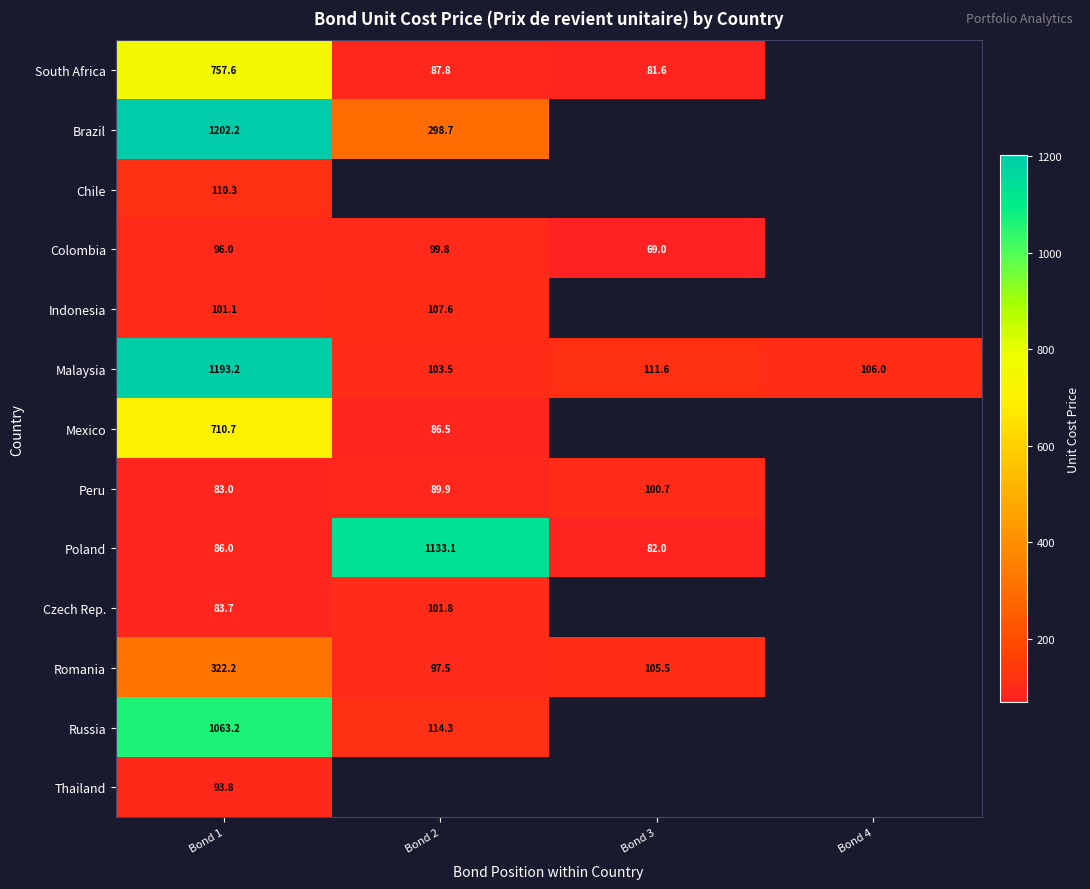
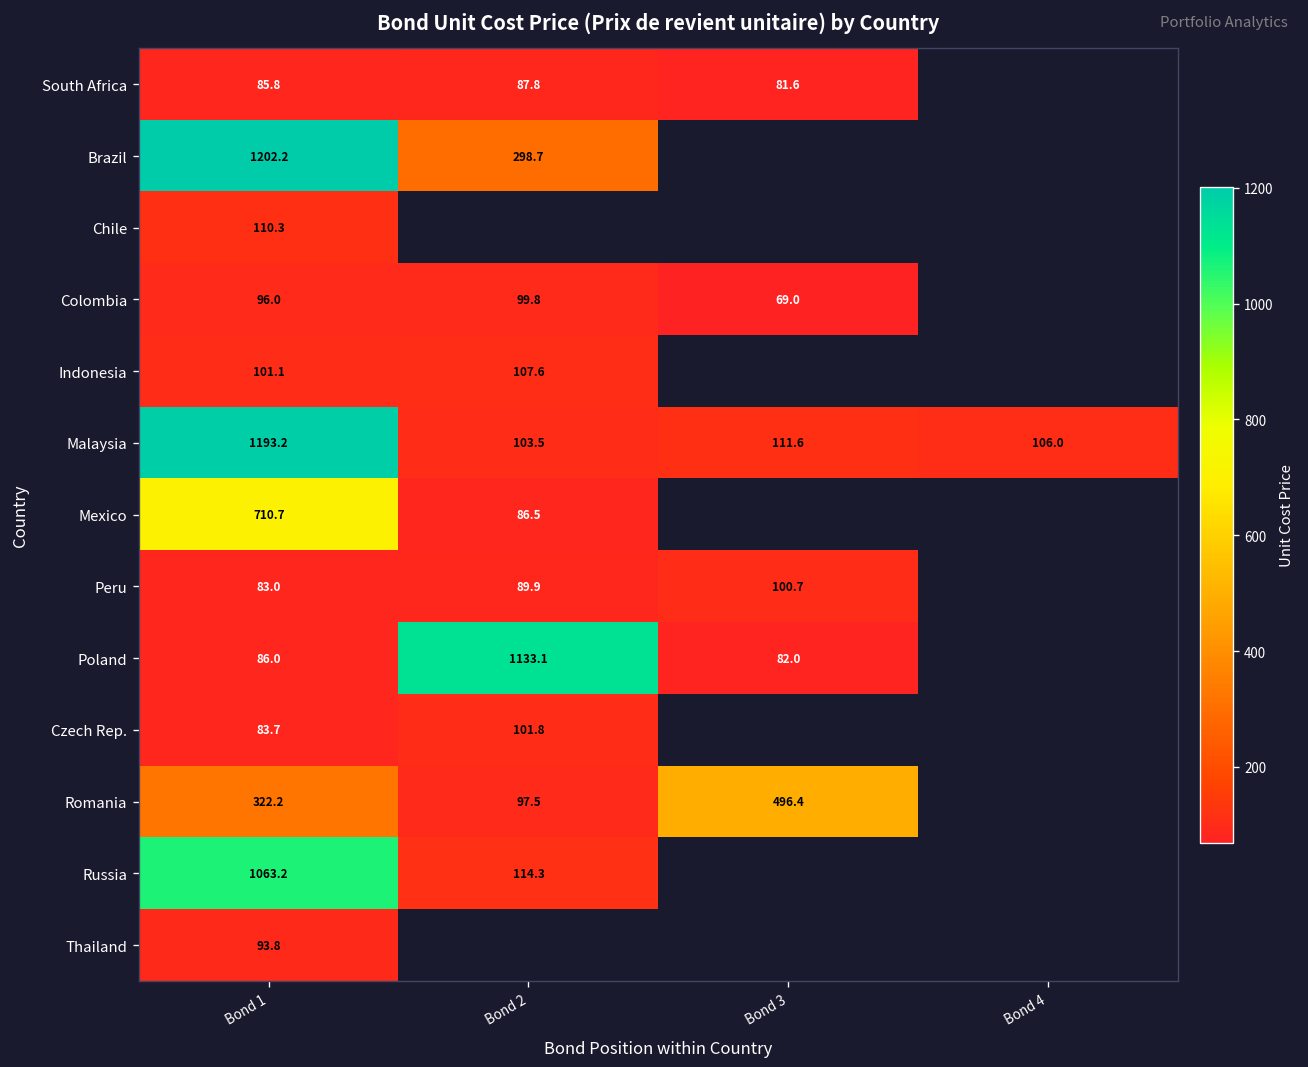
South Africa, Bond 1: 757.6 -> 85.8
Romania, Bond 3: 105.5 -> 496.4
